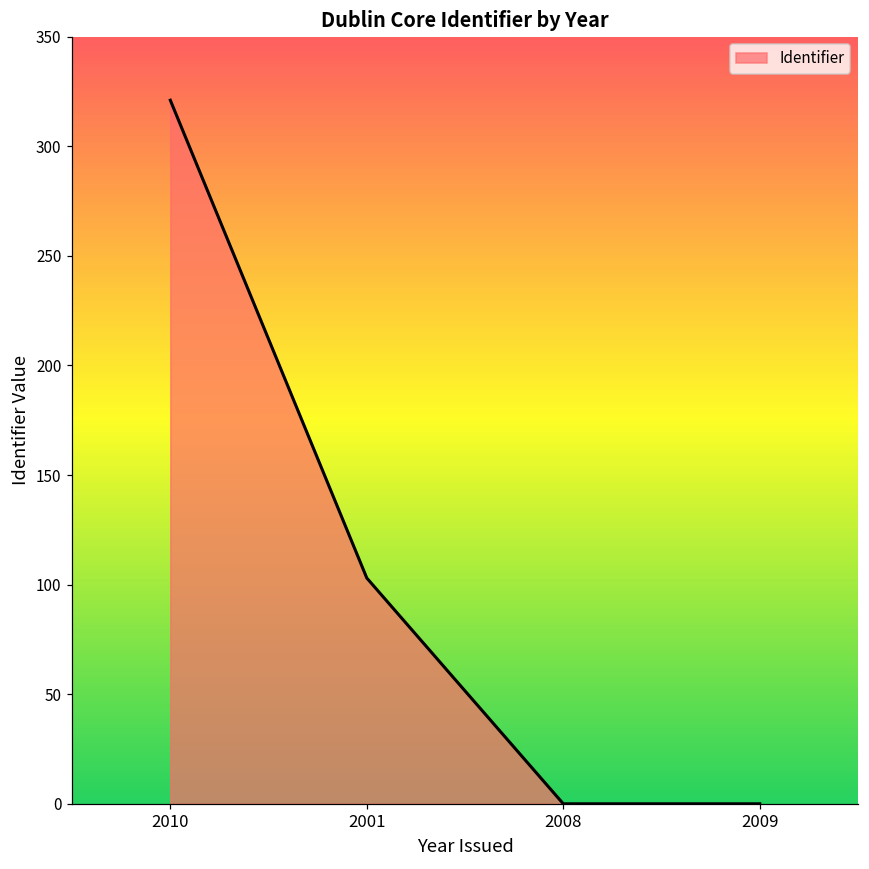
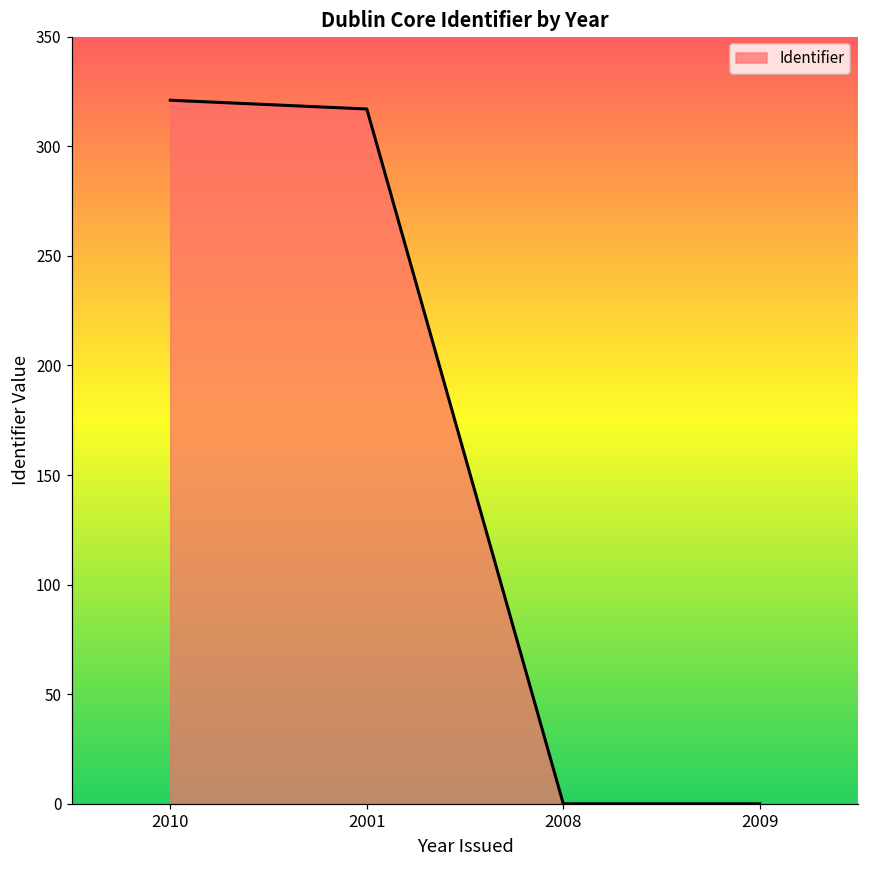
2001: 103 -> 317
